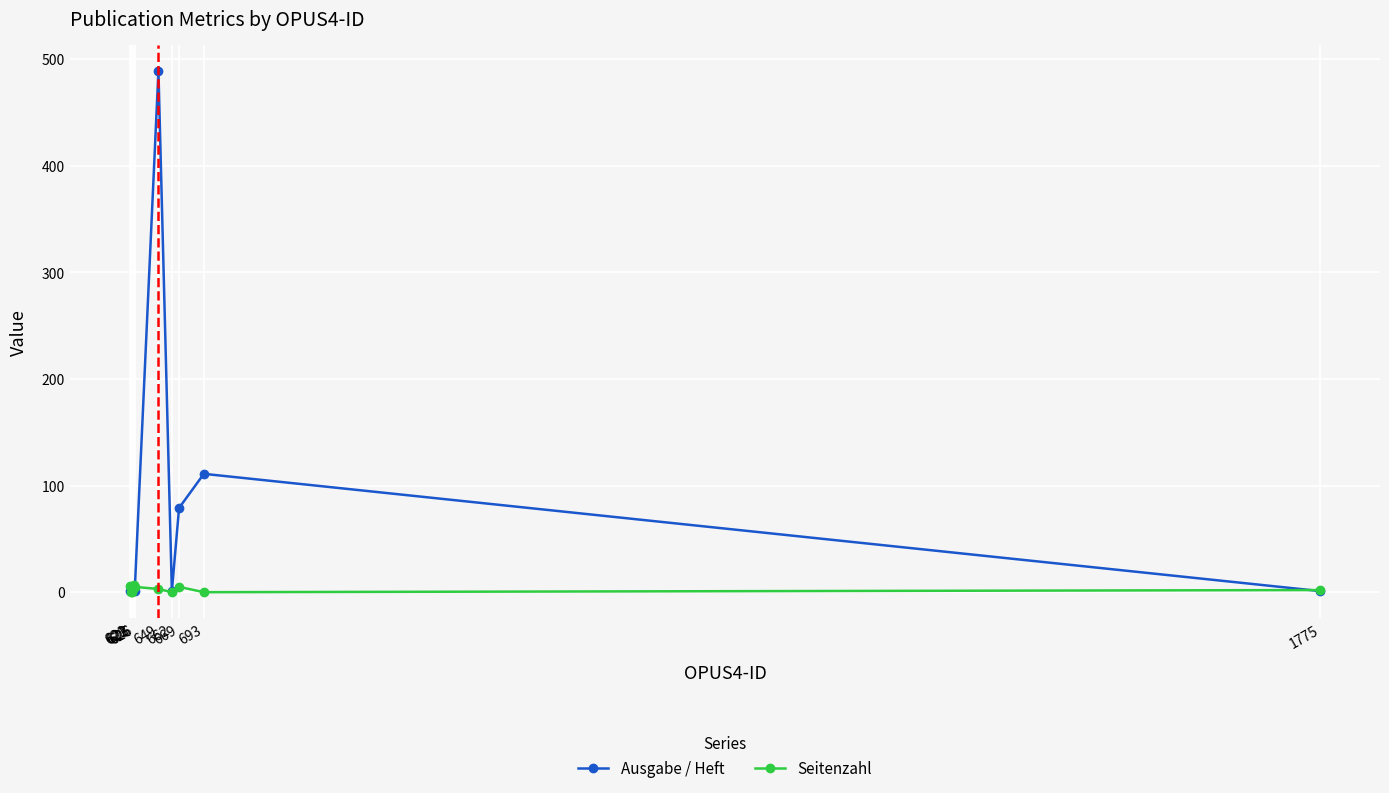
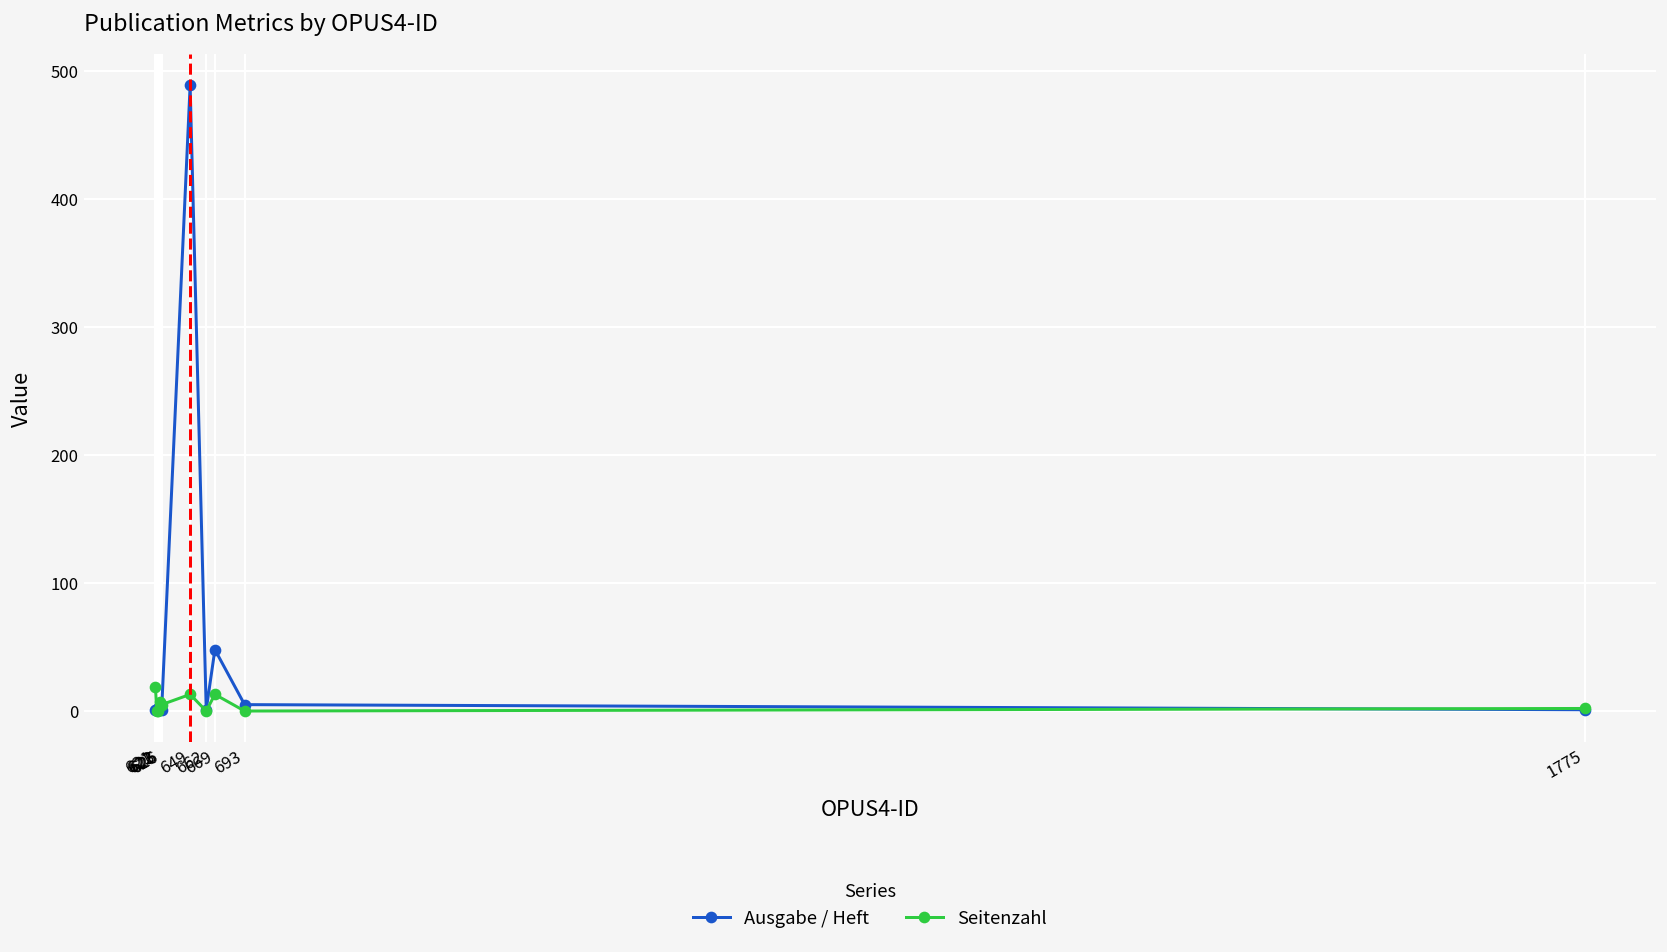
Seitenzahl, 621: 6 -> 19
Seitenzahl, 649: 3 -> 13
Ausgabe / Heft, 669: 79 -> 48
Seitenzahl, 669: 5 -> 13
Ausgabe / Heft, 693: 111 -> 5
